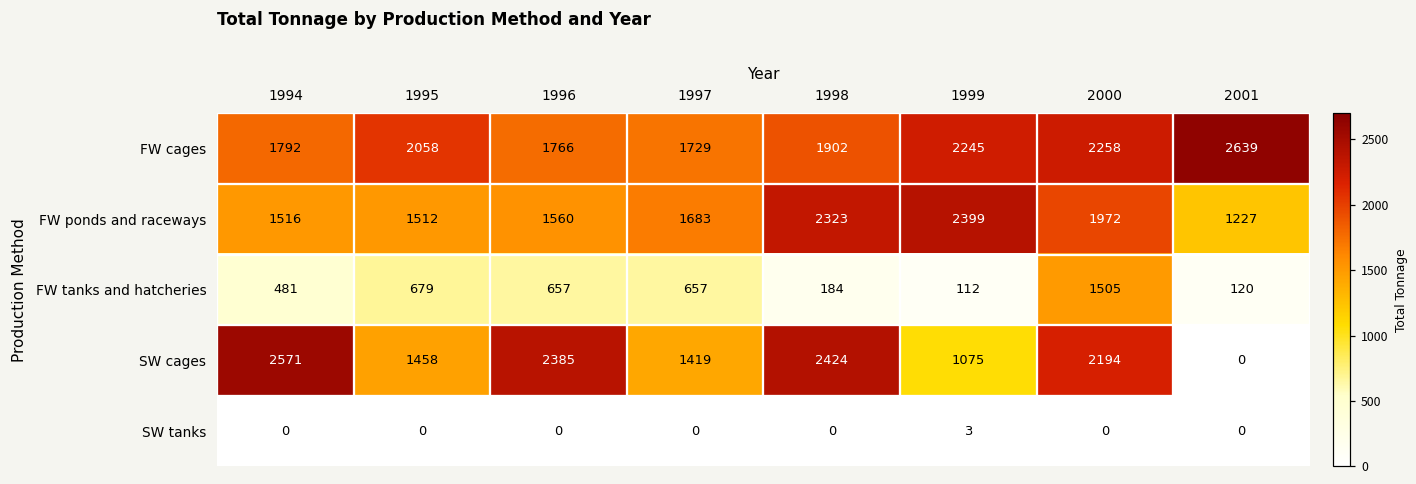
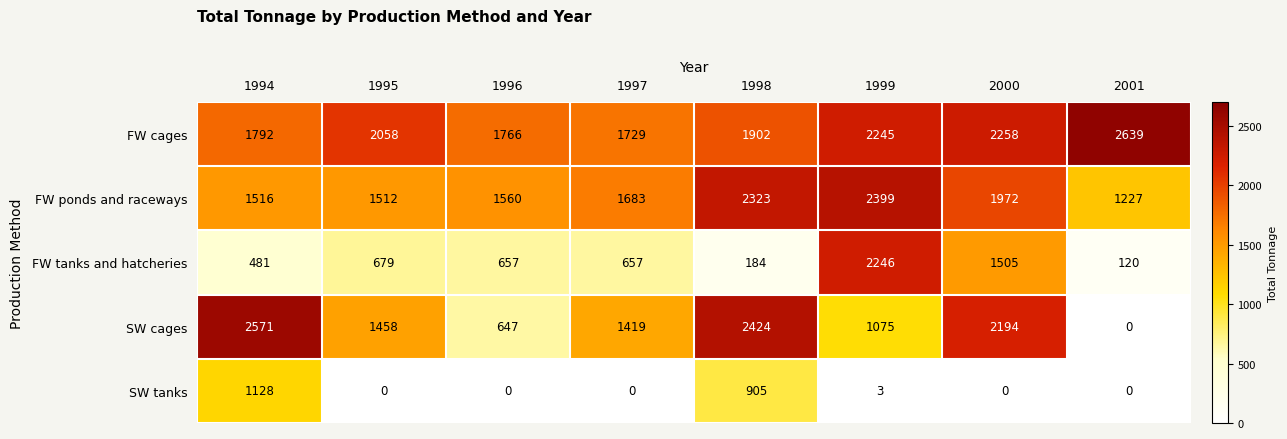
FW tanks and hatcheries, 1999: 112 -> 2246
SW cages, 1996: 2385 -> 647
SW tanks, 1994: 0 -> 1128
SW tanks, 1998: 0 -> 905
